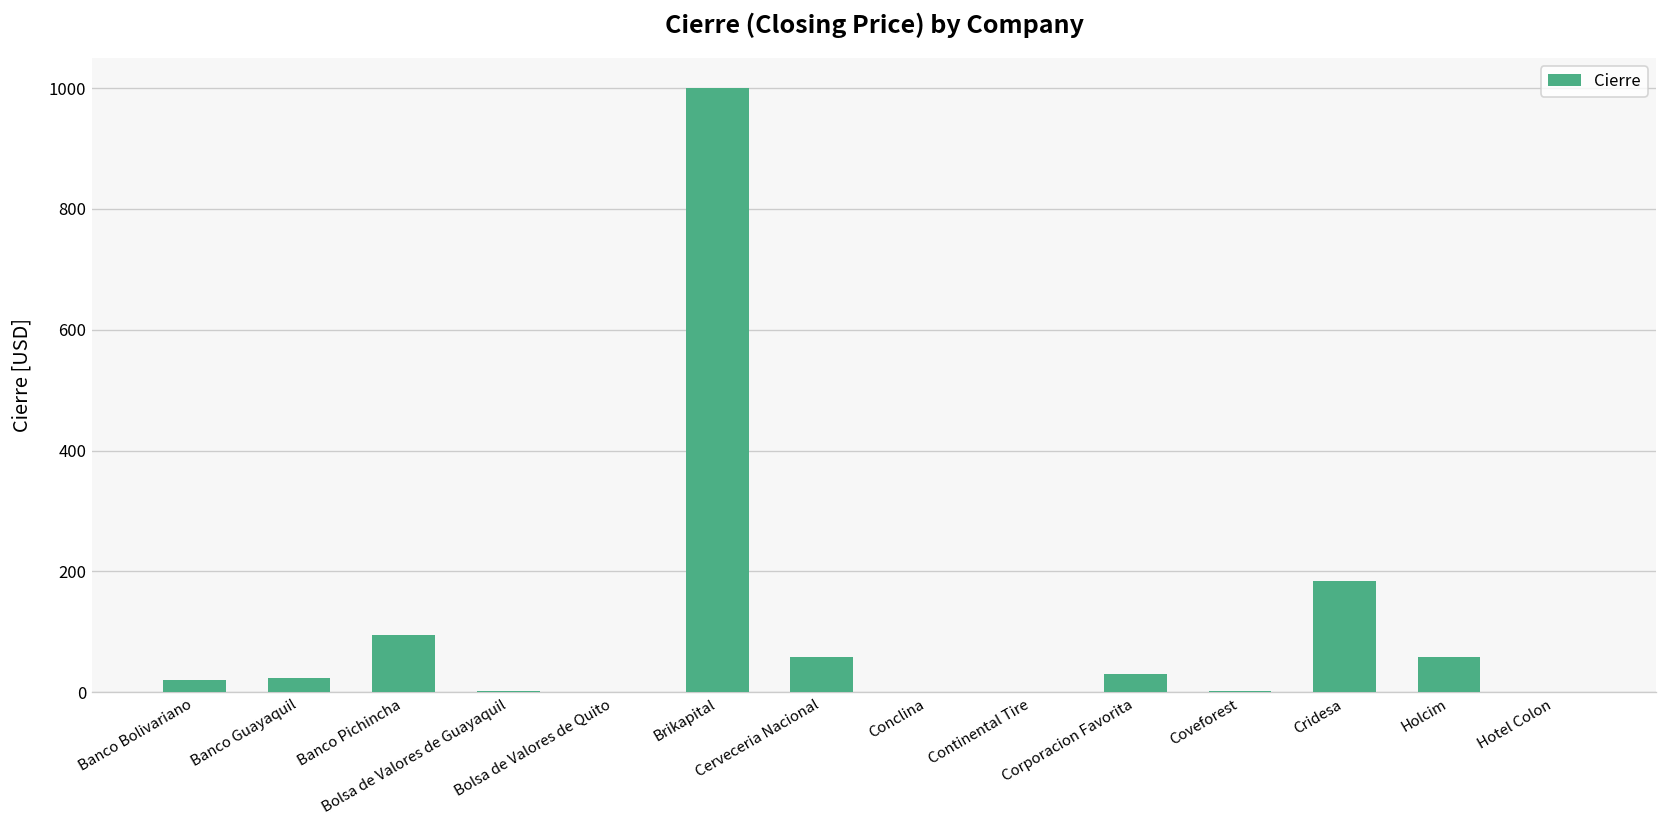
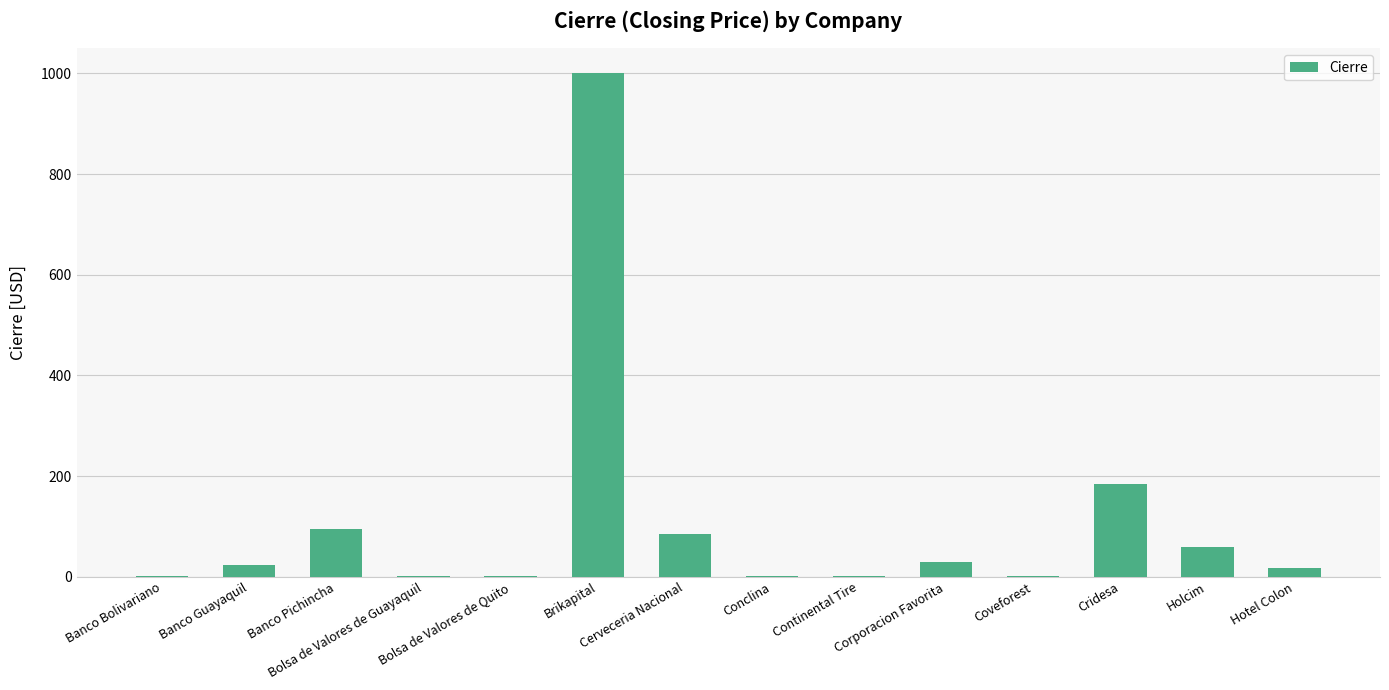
Banco Bolivariano: 20 -> 0
Cerveceria Nacional: 60 -> 90
Hotel Colon: 0 -> 20
